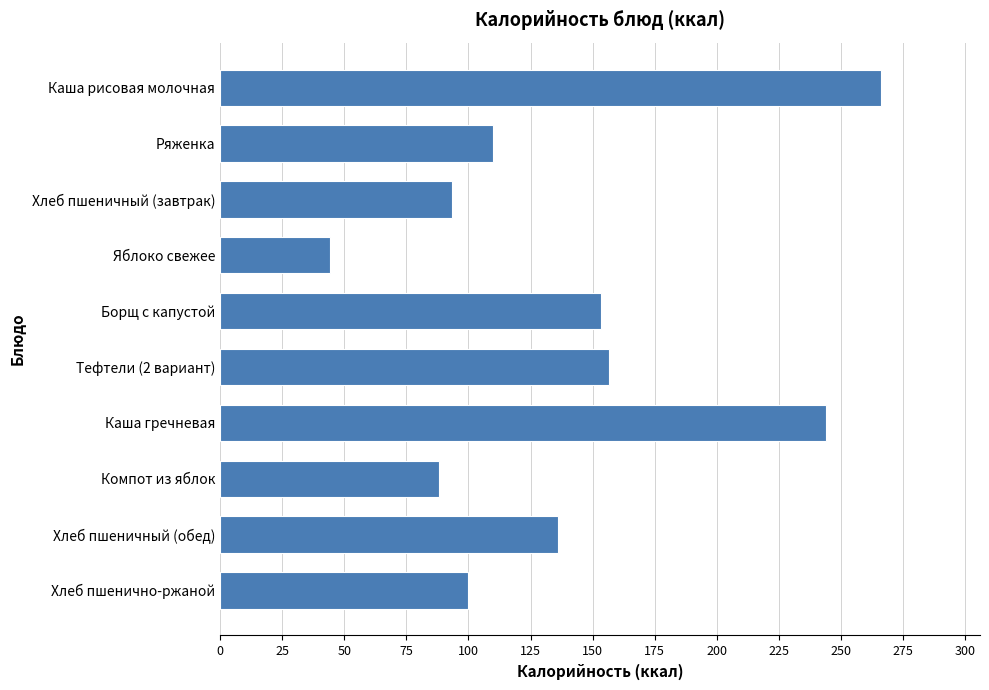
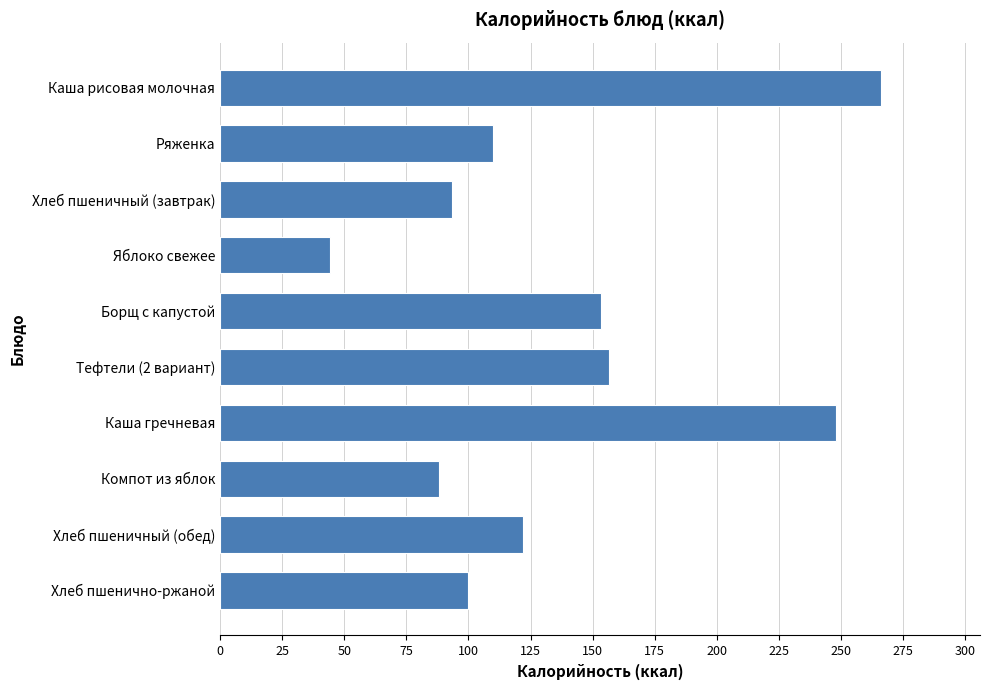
Каша гречневая: 244 -> 248
Хлеб пшеничный (обед): 136 -> 122
